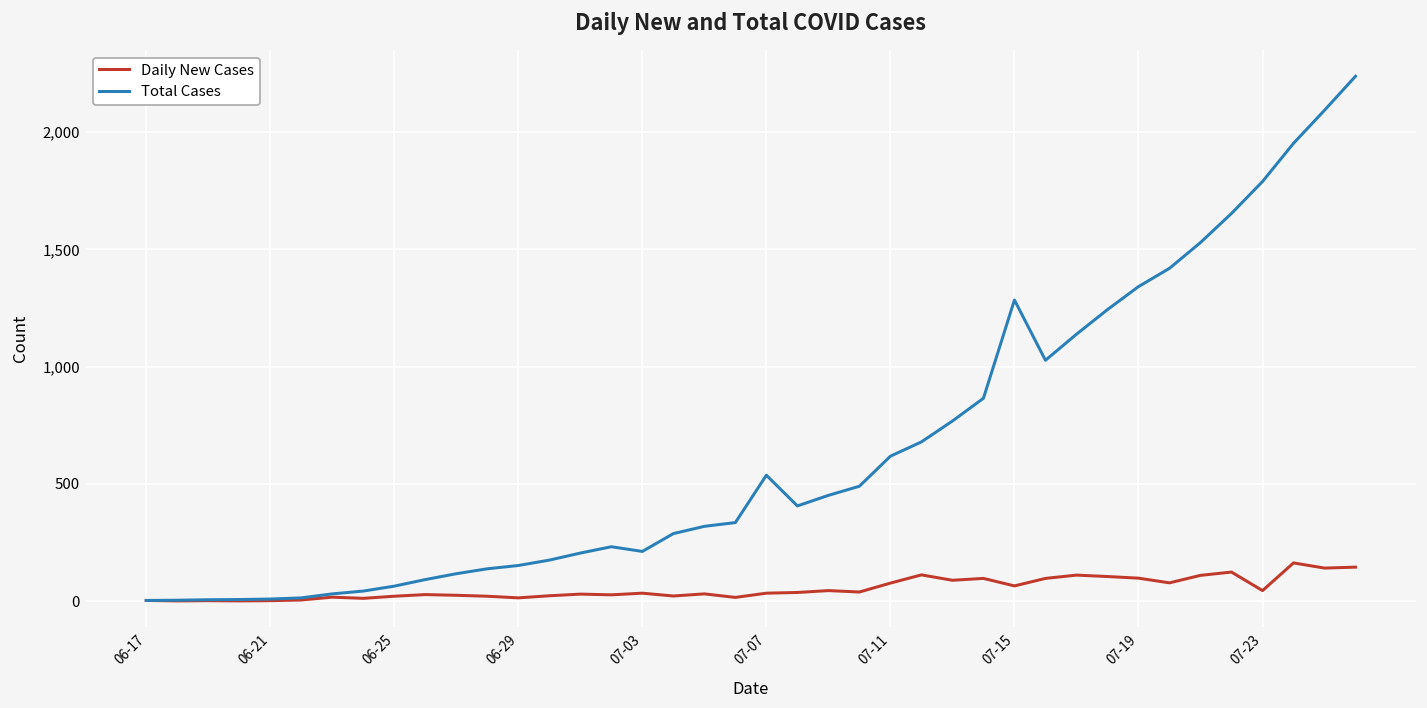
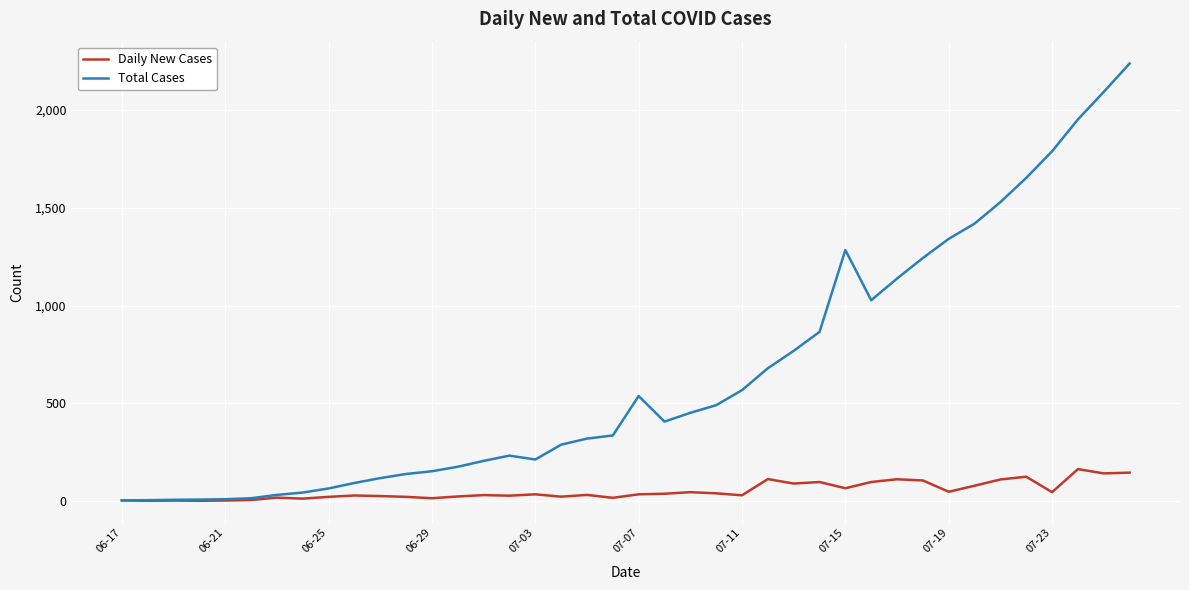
Daily New Cases, 07-11: 80 -> 30
Total Cases, 07-11: 620 -> 570
Daily New Cases, 07-19: 100 -> 50
